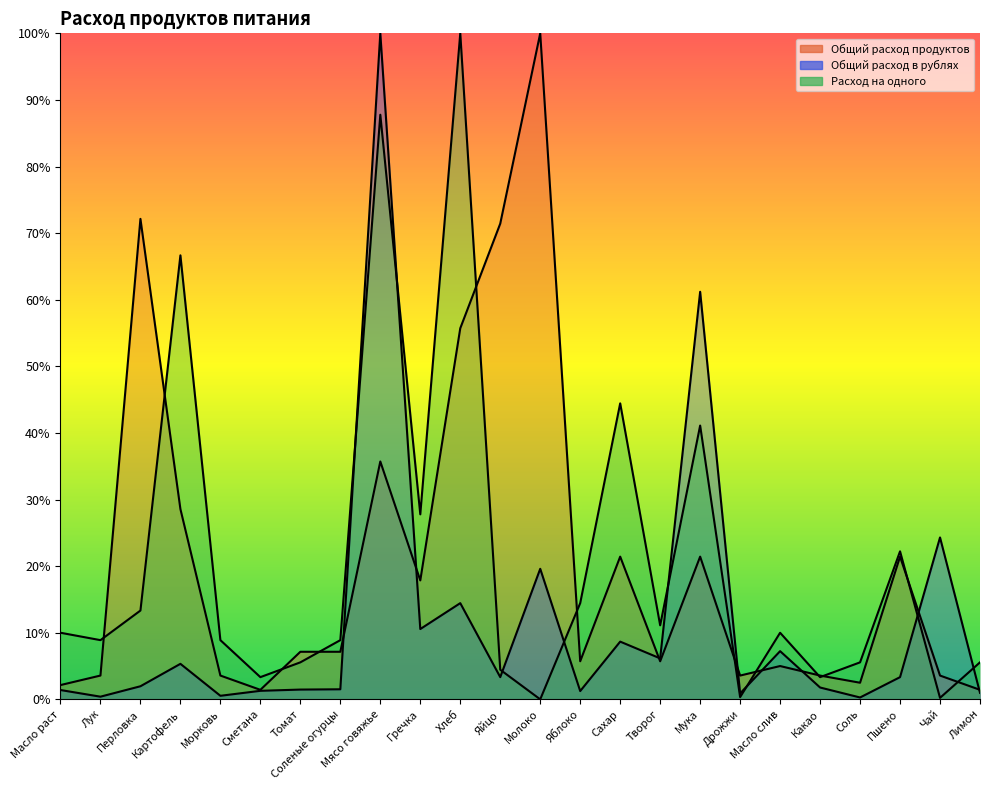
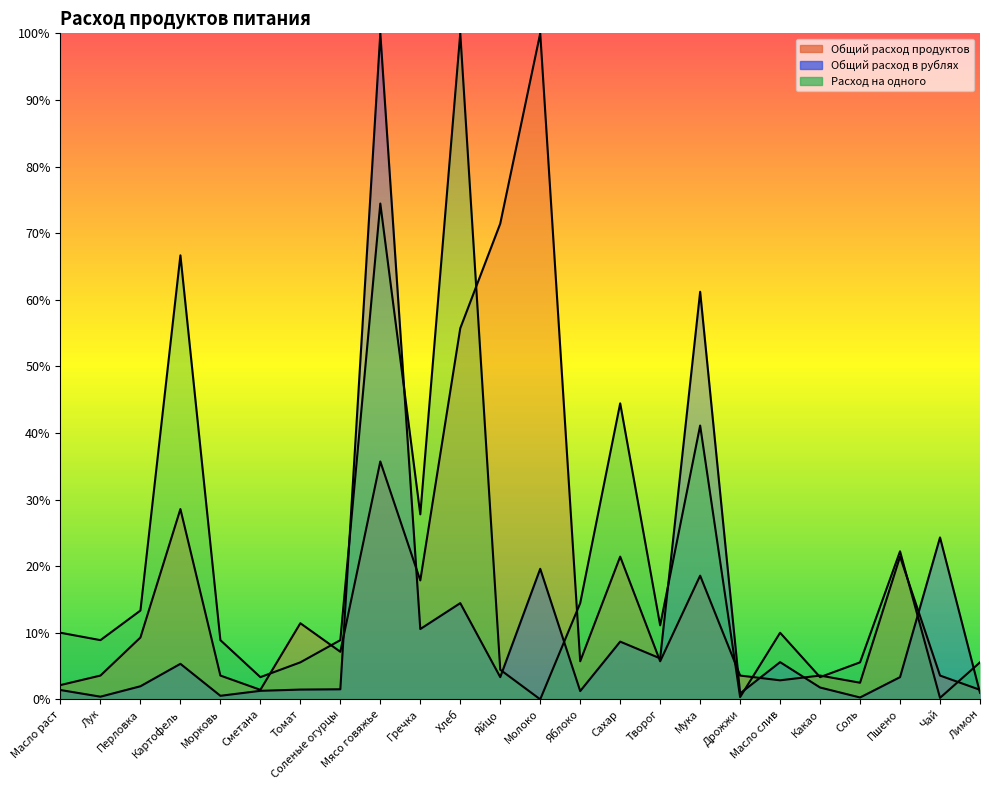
Общий расход продуктов, Перловка: 72% -> 9%
Общий расход продуктов, Томат: 7% -> 11%
Расход на одного, Мясо говяжье: 88% -> 74%
Общий расход продуктов, Мука: 21% -> 19%
Общий расход продуктов, Масло слив: 5% -> 3%
Общий расход в рублях, Масло слив: 7% -> 6%
